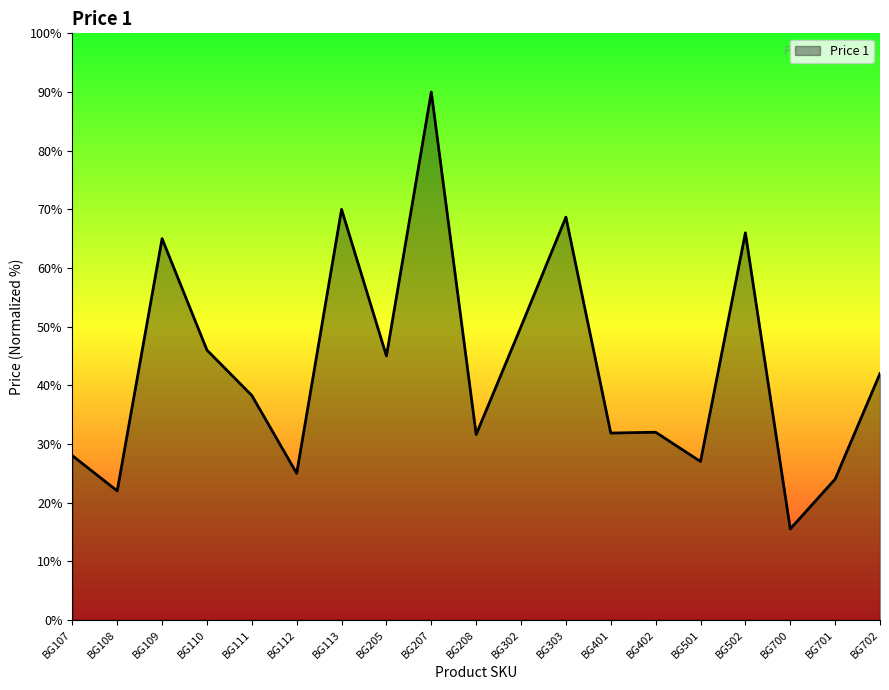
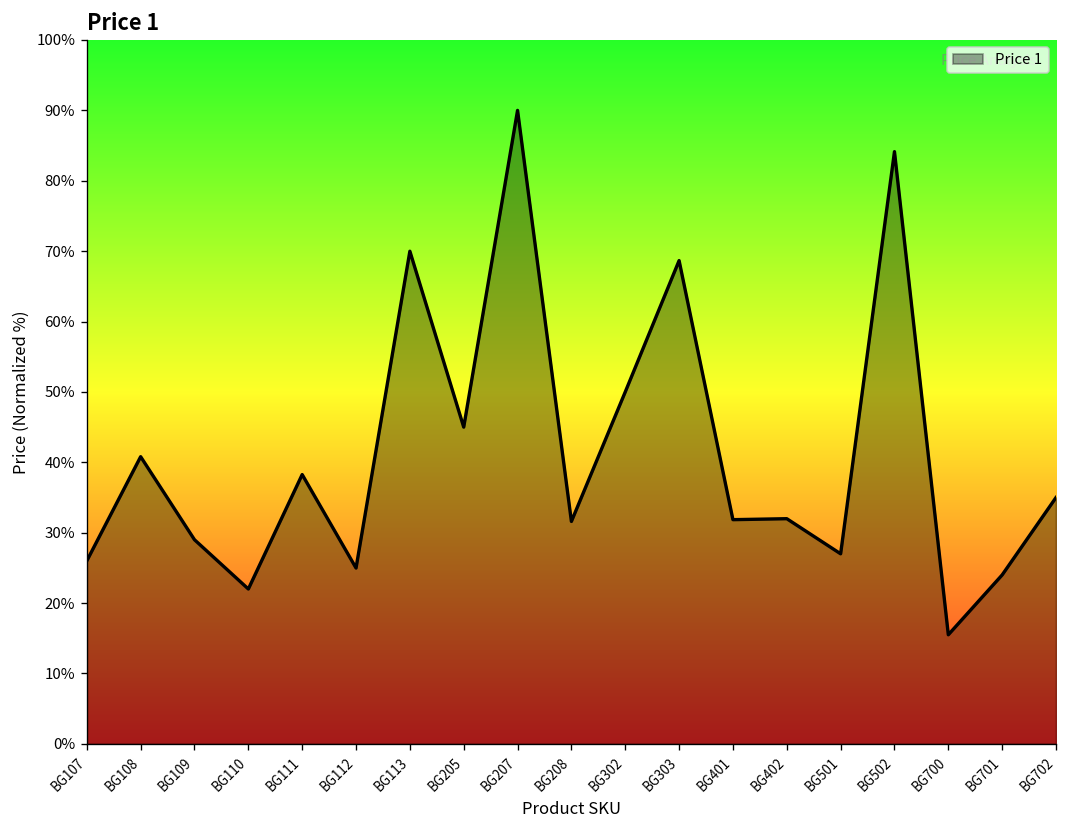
BG107: 28% -> 26%
BG108: 22% -> 41%
BG109: 65% -> 29%
BG110: 46% -> 22%
BG502: 66% -> 84%
BG702: 42% -> 35%
